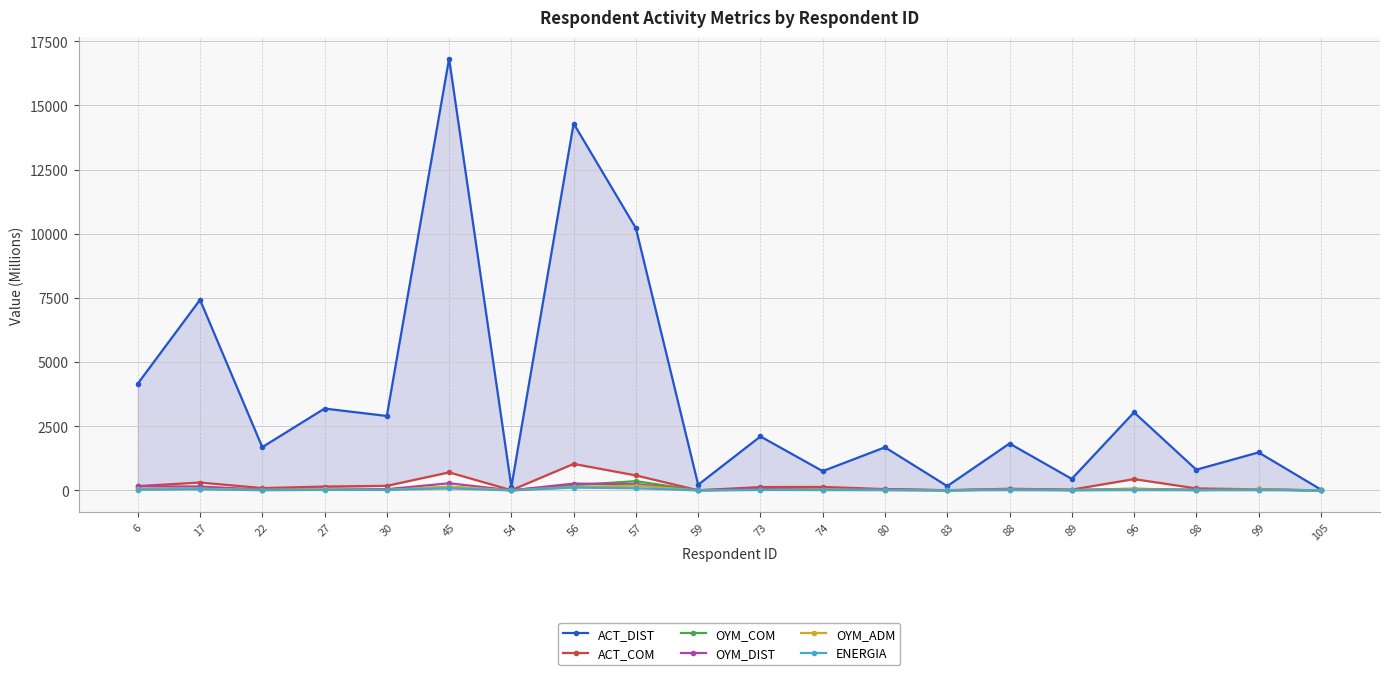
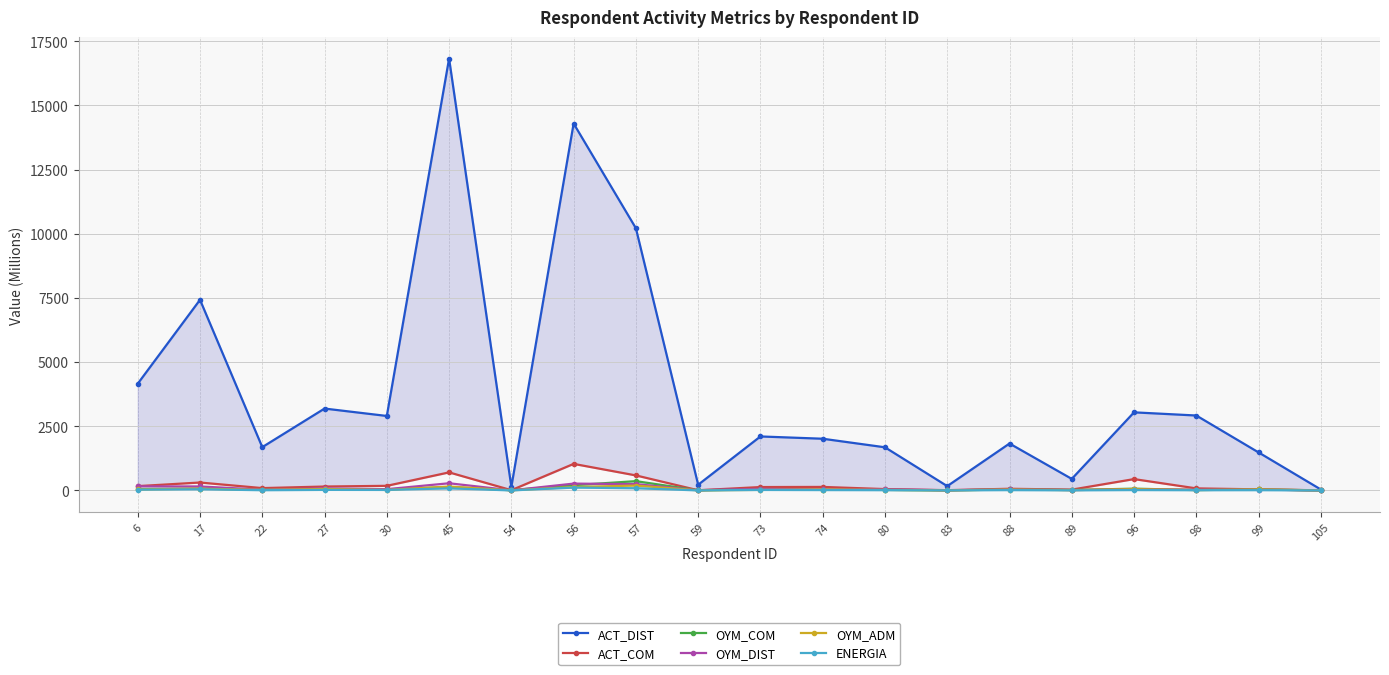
ACT_DIST, 74: 800 -> 2000
ACT_DIST, 98: 800 -> 2900
